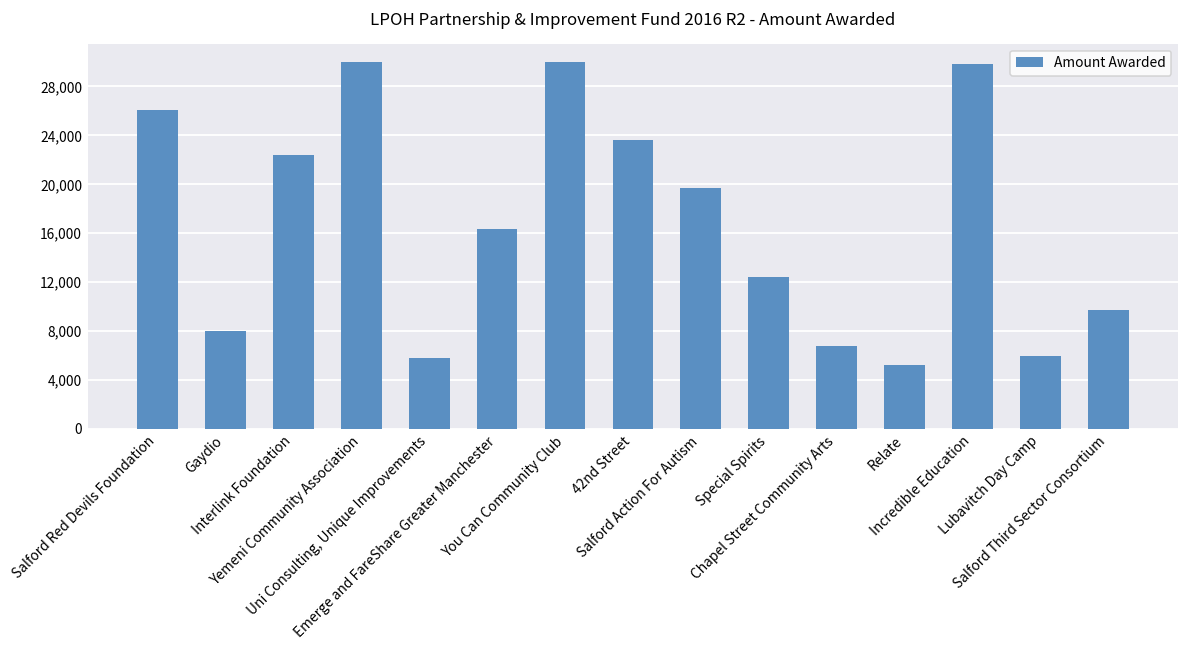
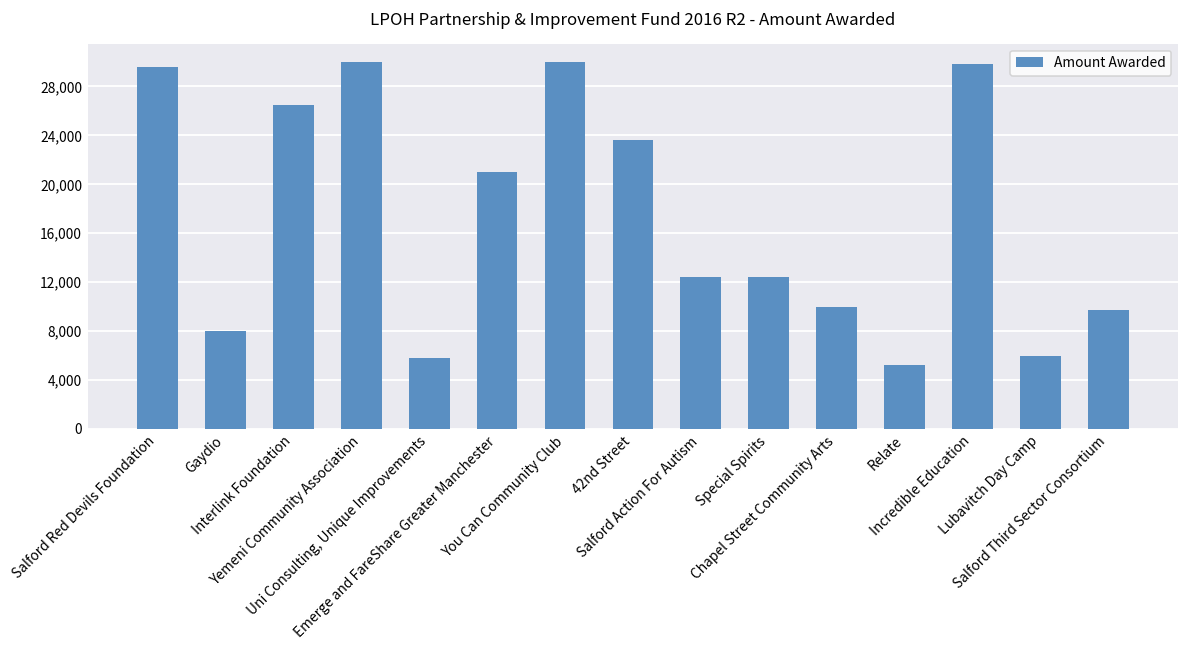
Salford Red Devils Foundation: 26,100 -> 29,600
Interlink Foundation: 22,400 -> 26,500
Emerge and FareShare Greater Manchester: 16,300 -> 21,000
Salford Action For Autism: 19,700 -> 12,400
Chapel Street Community Arts: 6,800 -> 10,000
